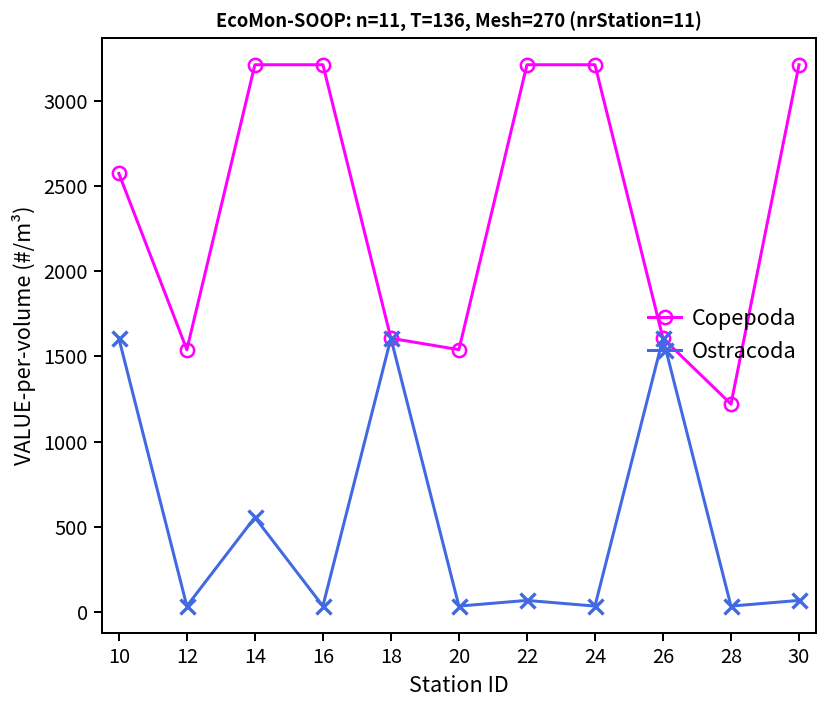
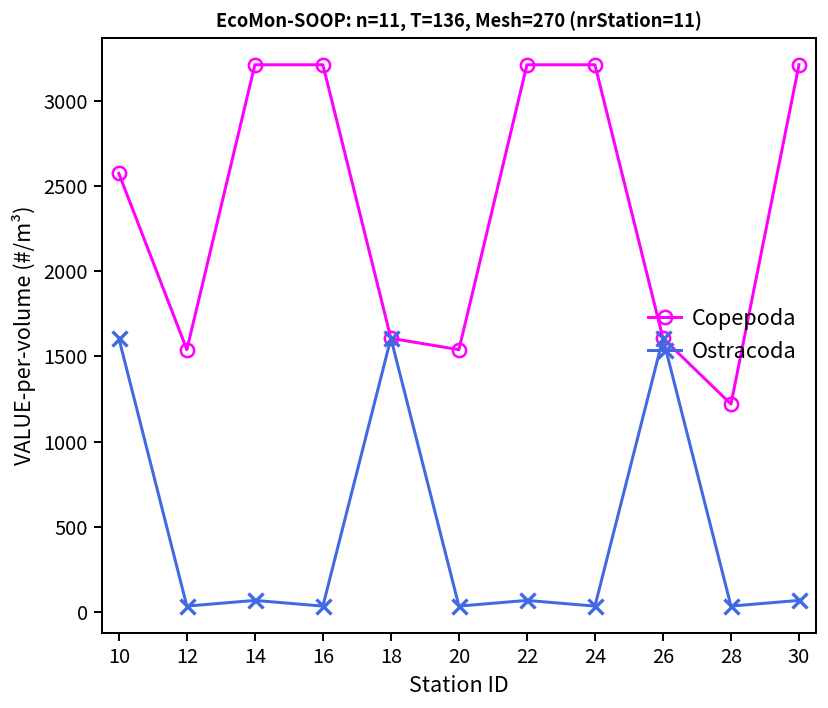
Ostracoda, 14: 550 -> 70
